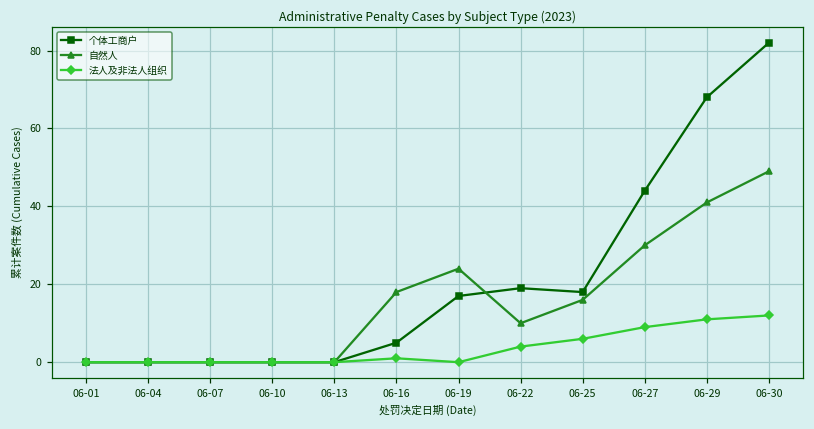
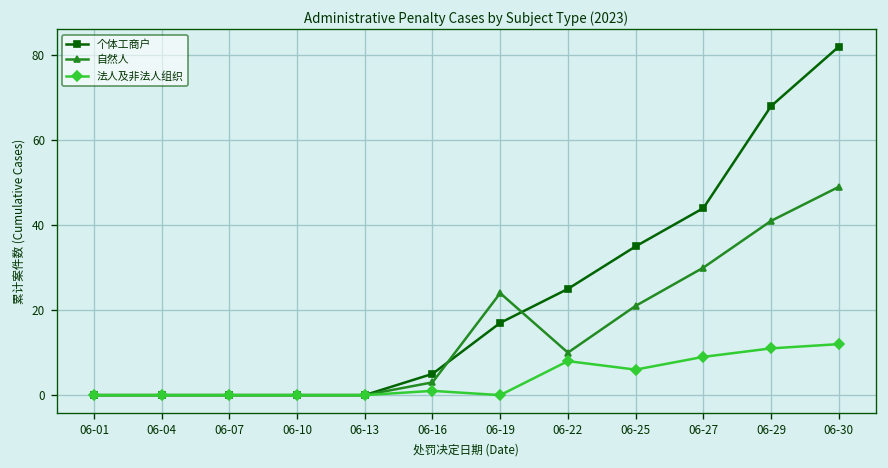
自然人, 06-16: 18 -> 3
个体工商户, 06-22: 19 -> 25
法人及非法人组织, 06-22: 4 -> 8
个体工商户, 06-25: 18 -> 35
自然人, 06-25: 16 -> 21
